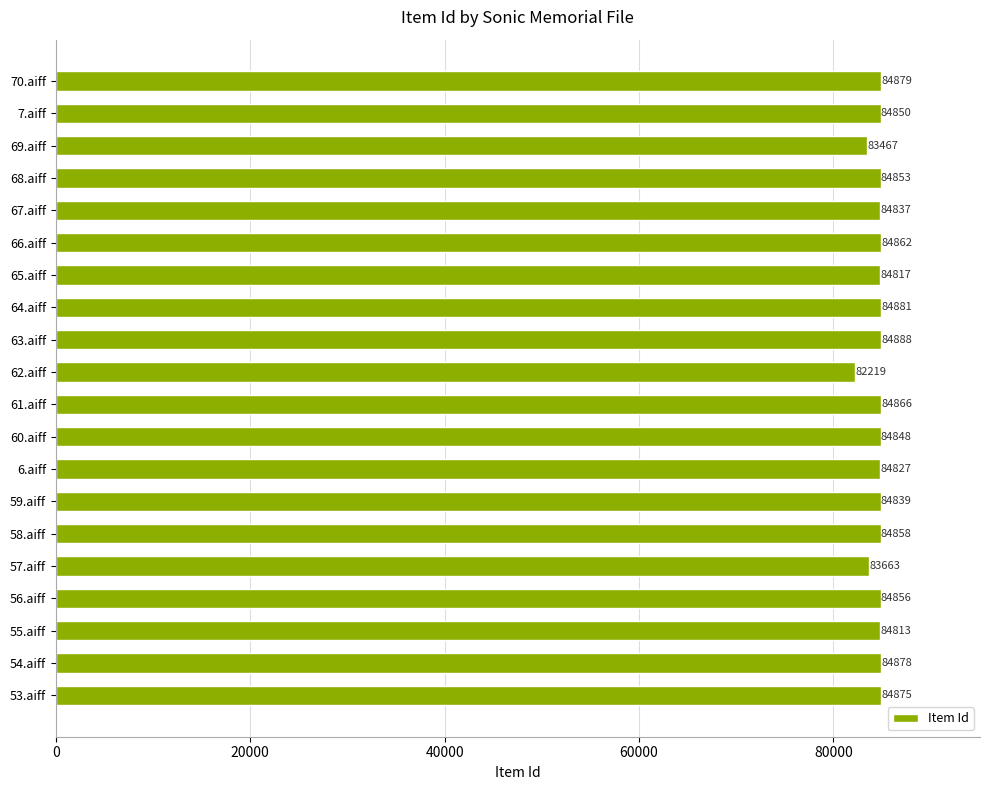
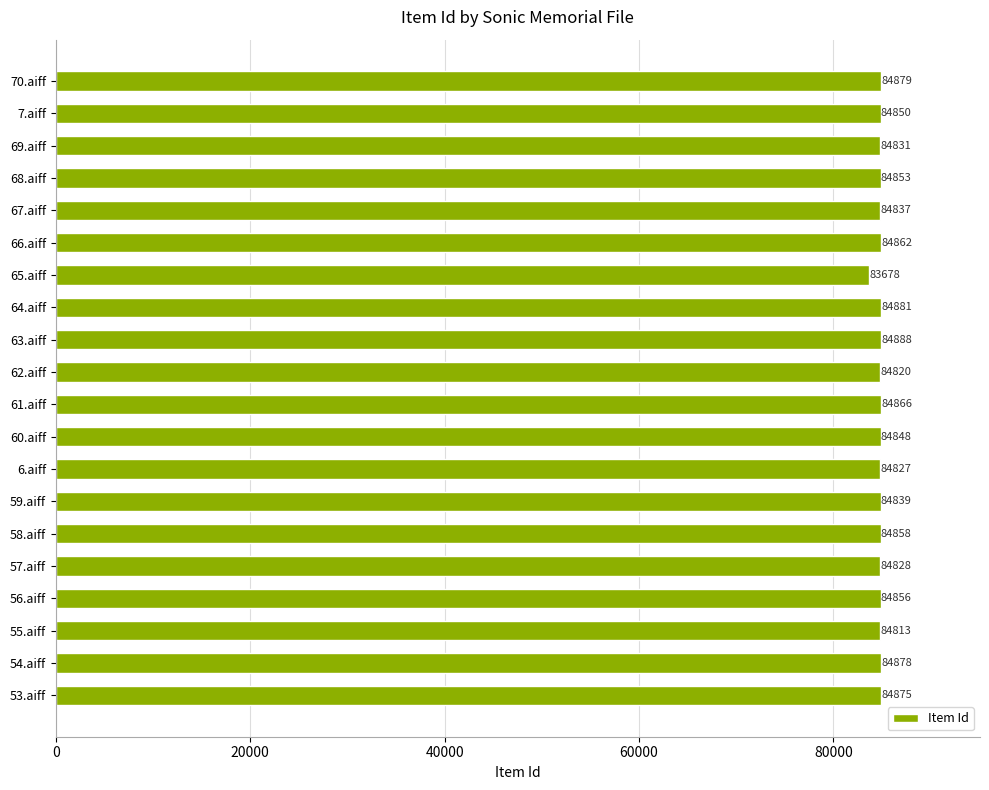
69.aiff: 83467 -> 84831
65.aiff: 84817 -> 83678
62.aiff: 82219 -> 84820
57.aiff: 83663 -> 84828
